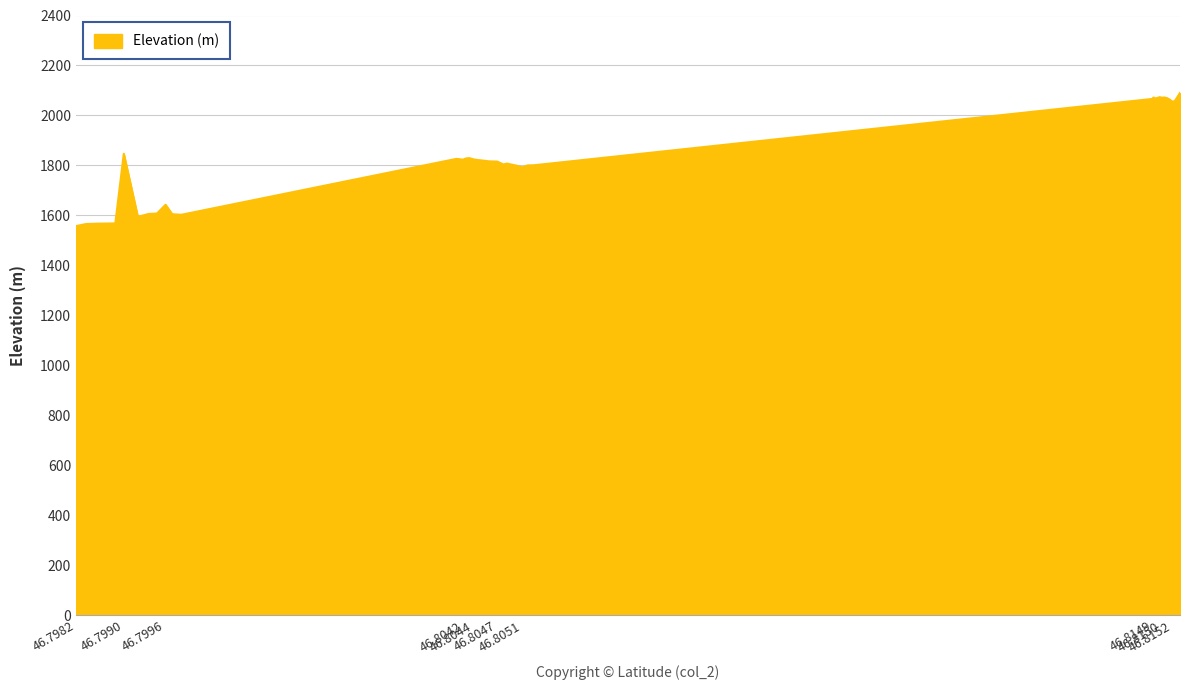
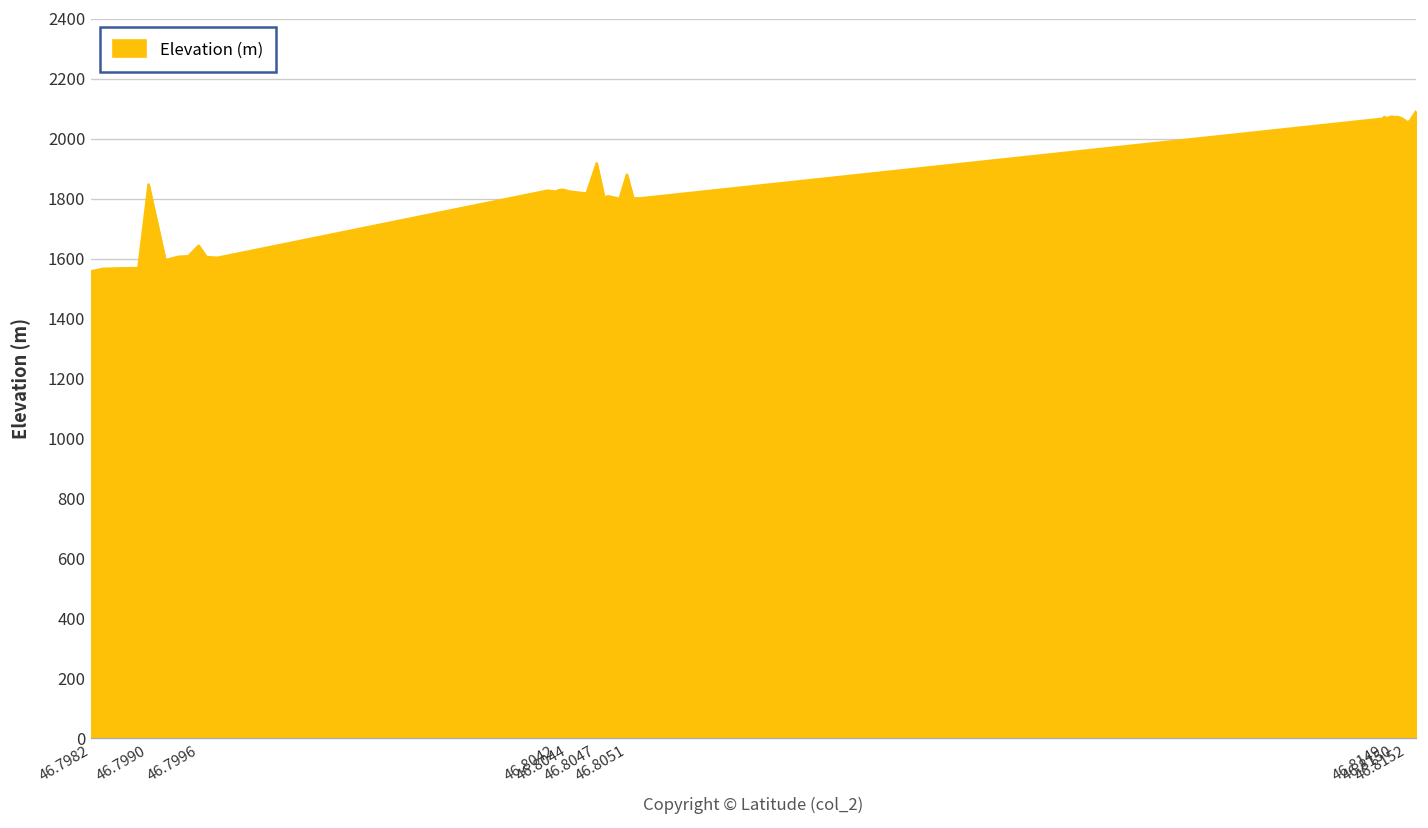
46.8047: 1820 -> 1920
46.8051: 1790 -> 1880
